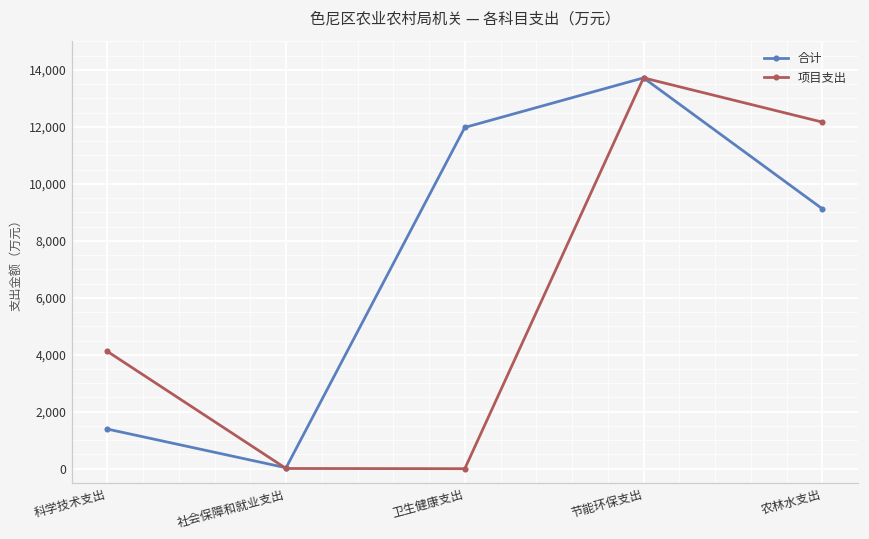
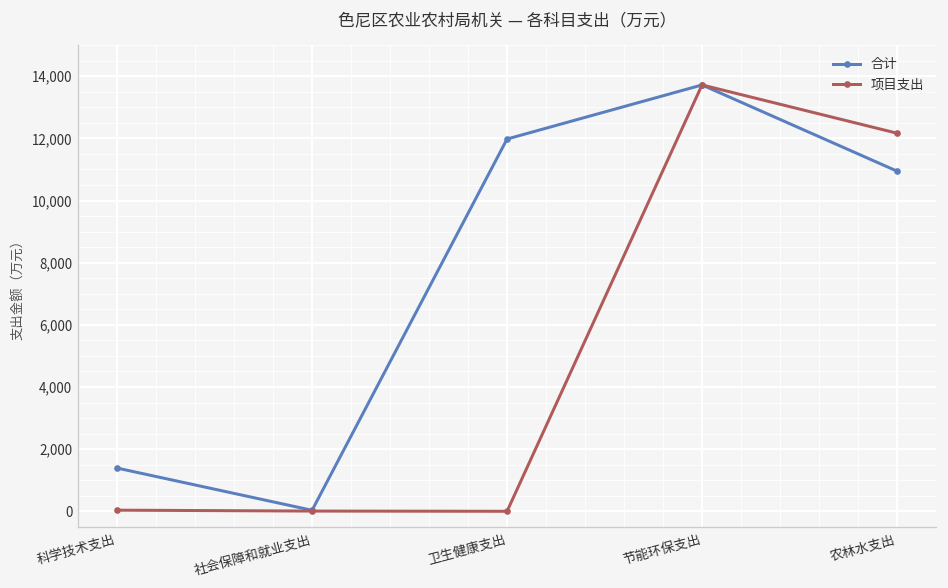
项目支出, 科学技术支出: 4,100 -> 0
合计, 农林水支出: 9,100 -> 10,900
